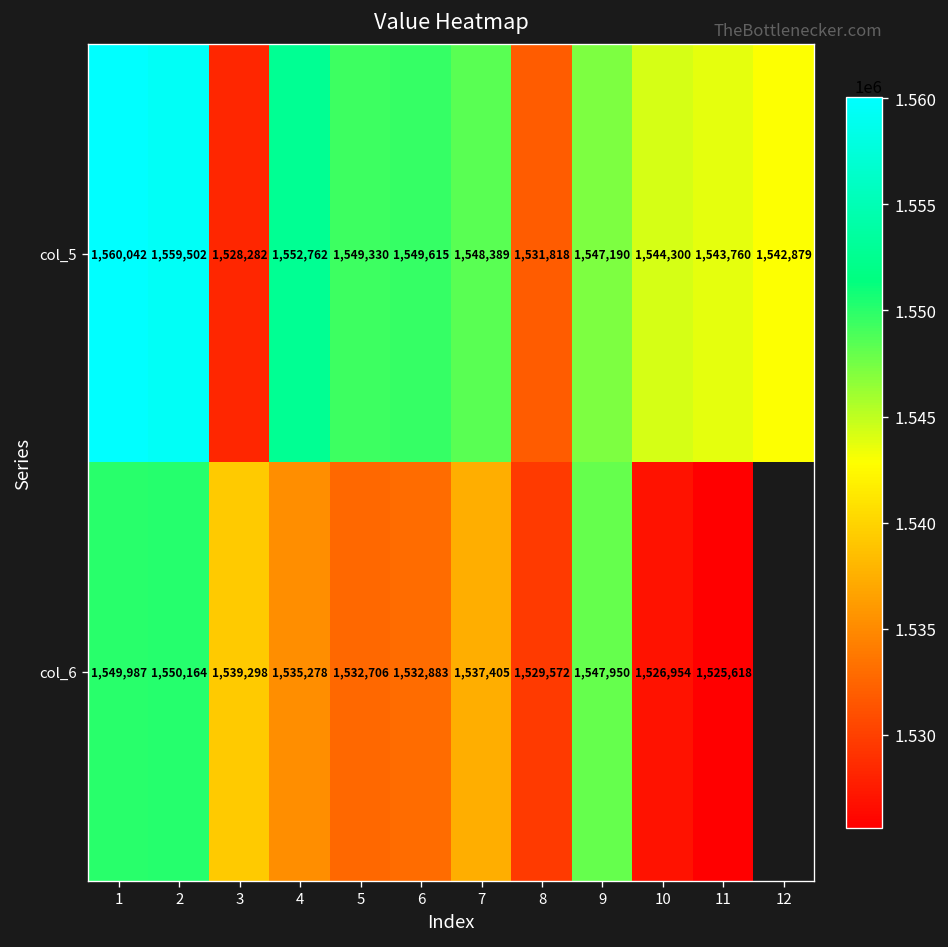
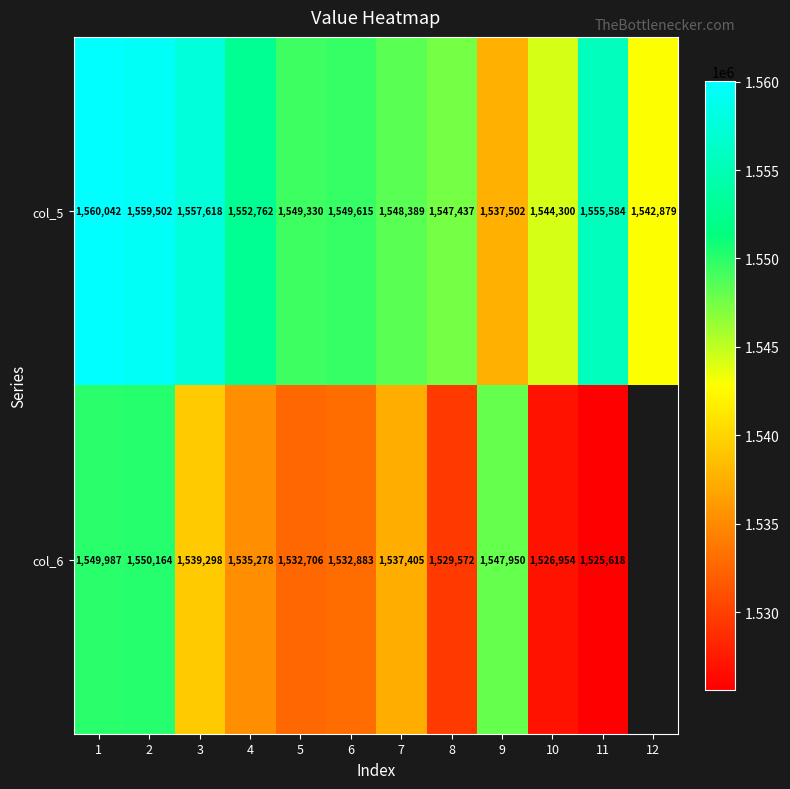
col_5, 3: 1,528,282 -> 1,557,618
col_5, 8: 1,531,818 -> 1,547,437
col_5, 9: 1,547,190 -> 1,537,502
col_5, 11: 1,543,760 -> 1,555,584
